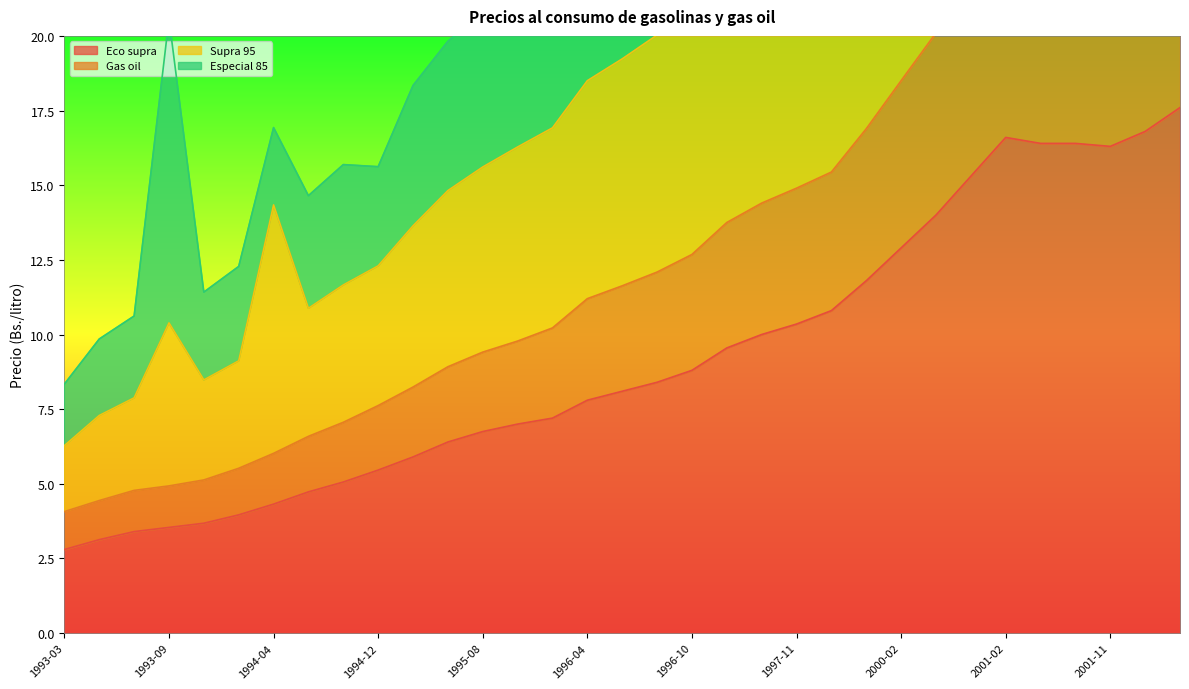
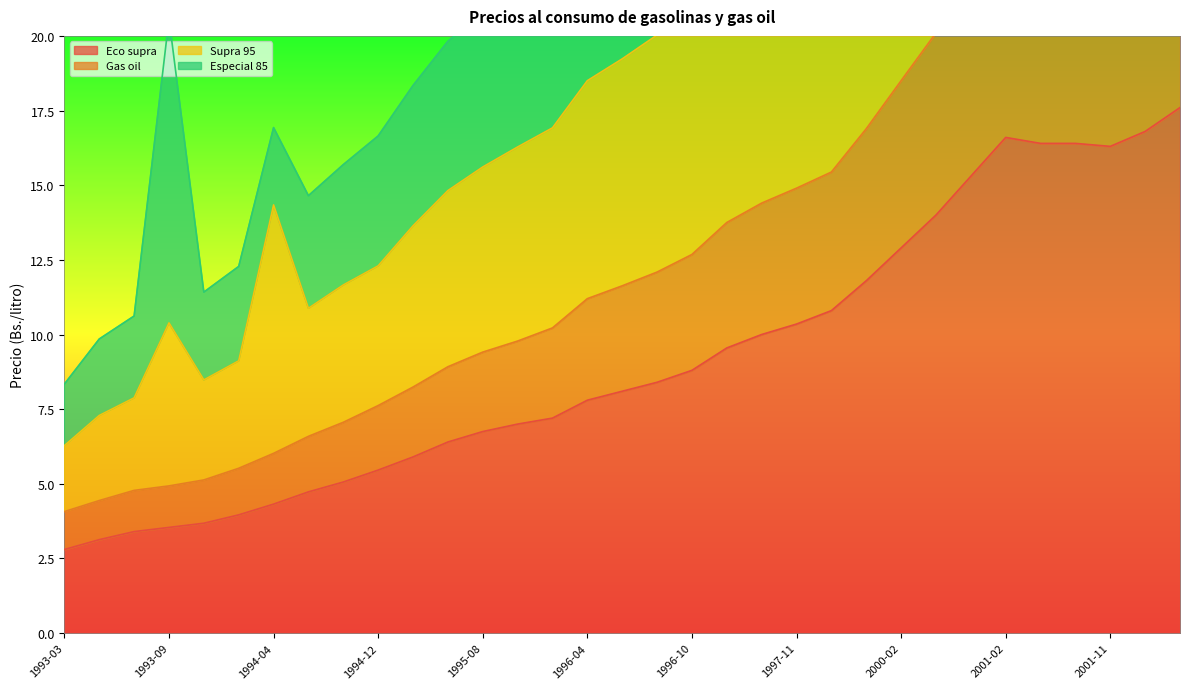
Especial 85, 1994-12: 3.3 -> 4.3
